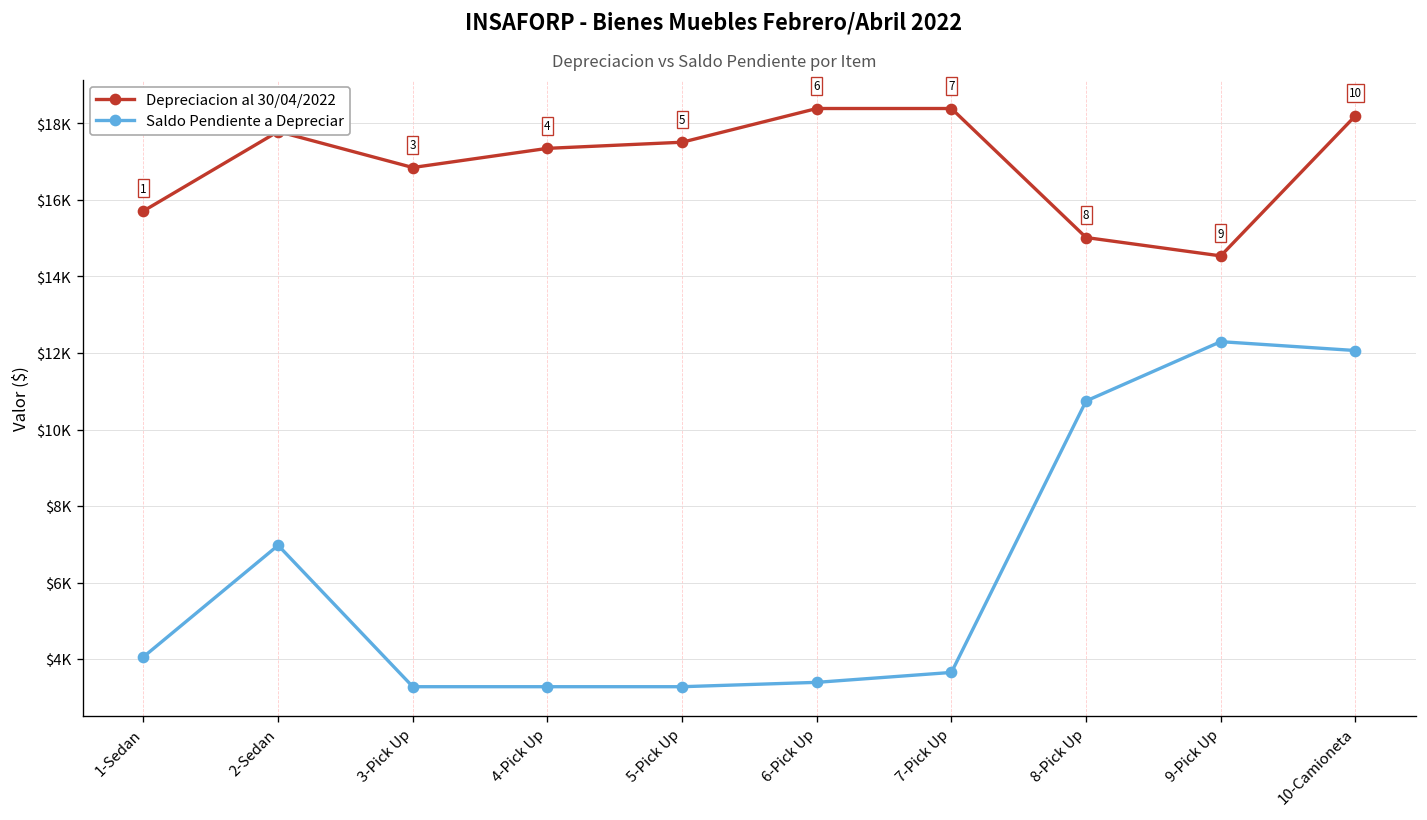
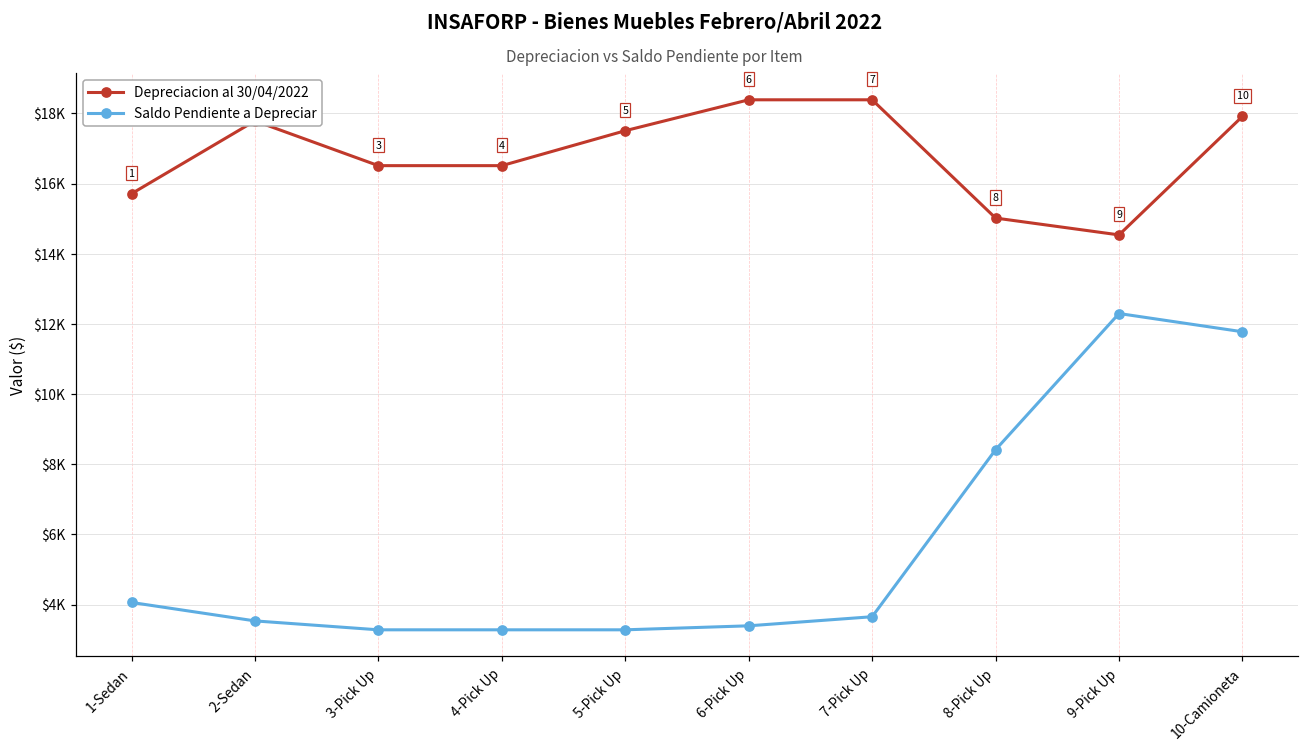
Saldo Pendiente a Depreciar, 2-Sedan: $7000 -> $3500
Depreciacion al 30/04/2022, 3-Pick Up: $16800 -> $16500
Depreciacion al 30/04/2022, 4-Pick Up: $17300 -> $16500
Saldo Pendiente a Depreciar, 8-Pick Up: $10700 -> $8400
Depreciacion al 30/04/2022, 10-Camioneta: $18200 -> $17900
Saldo Pendiente a Depreciar, 10-Camioneta: $12100 -> $11800
